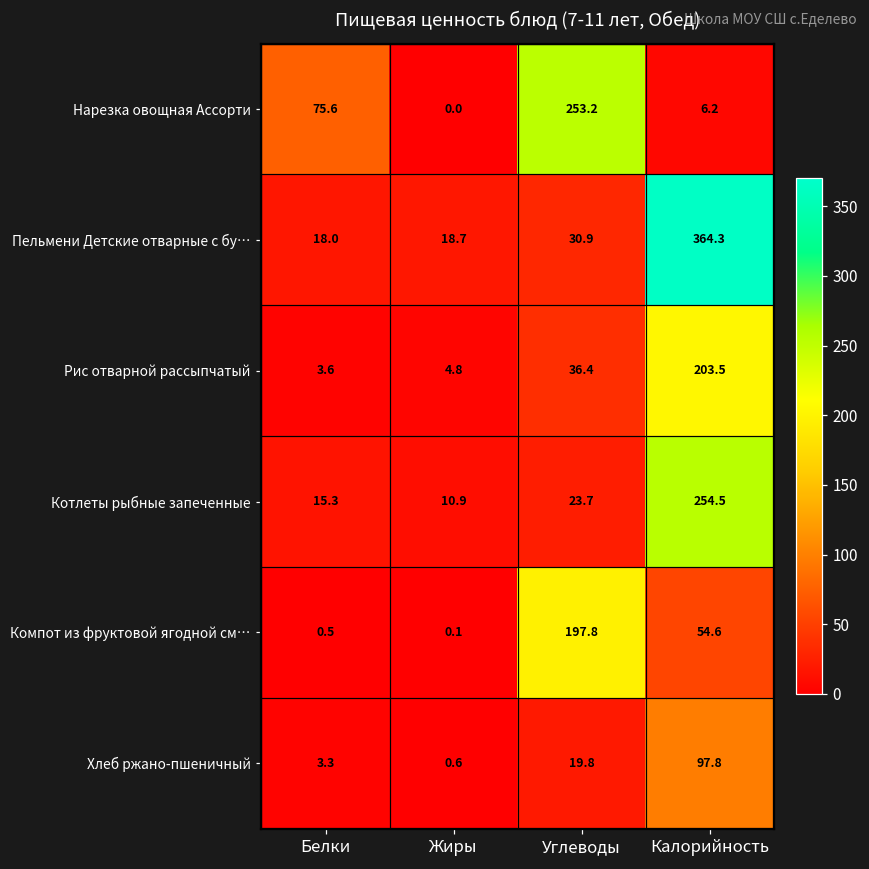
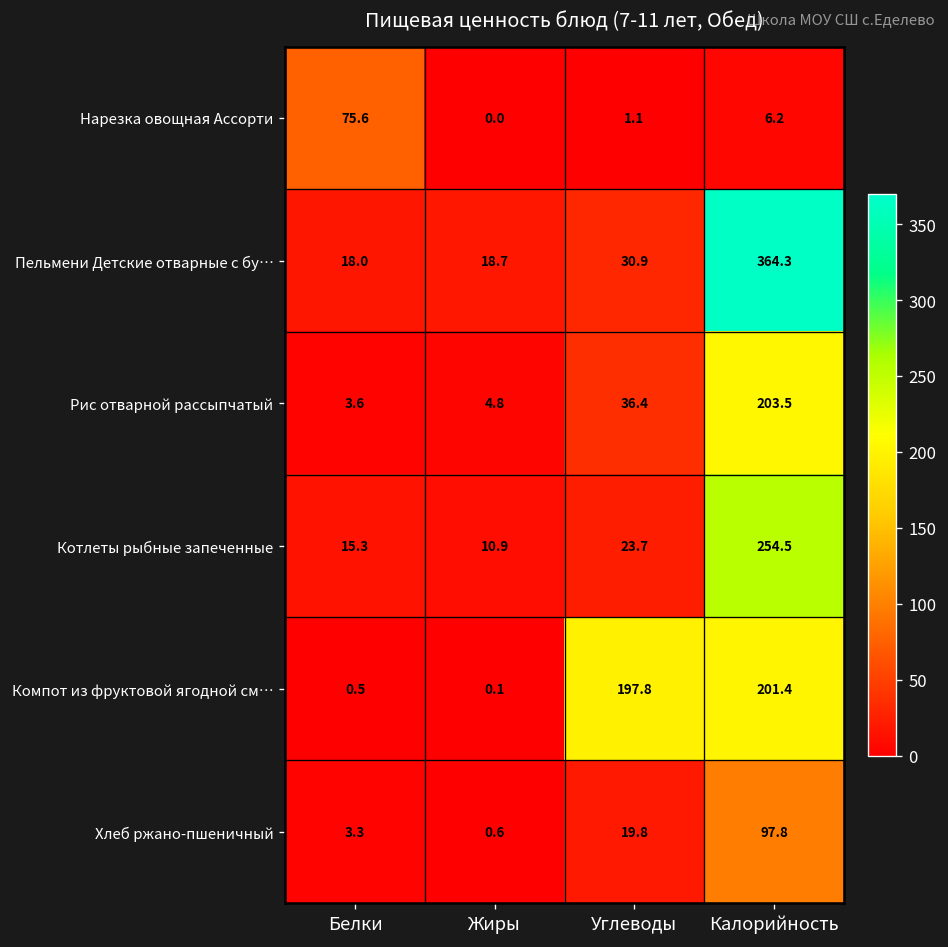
Нарезка овощная Ассорти, Углеводы: 253.2 -> 1.1
Компот из фруктовой ягодной см…, Калорийность: 54.6 -> 201.4
